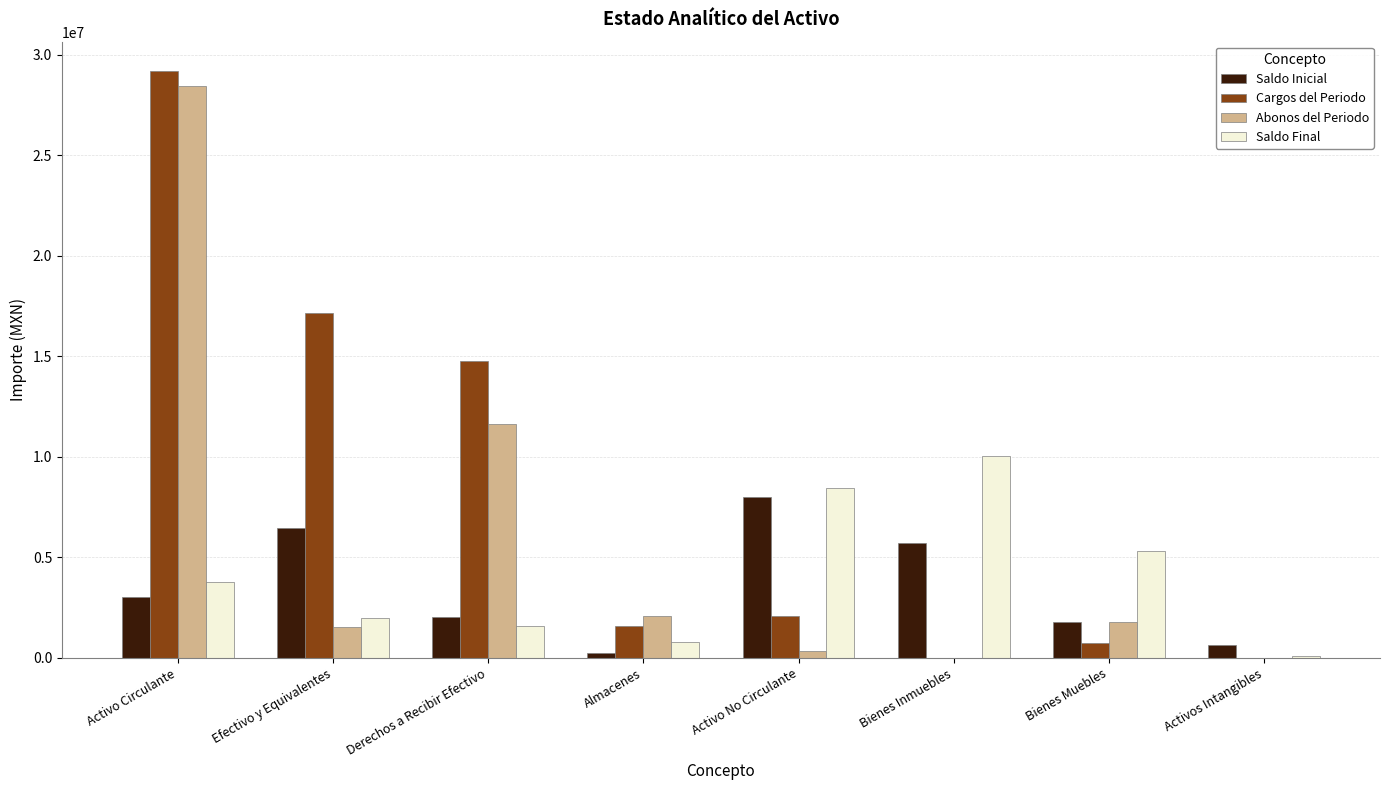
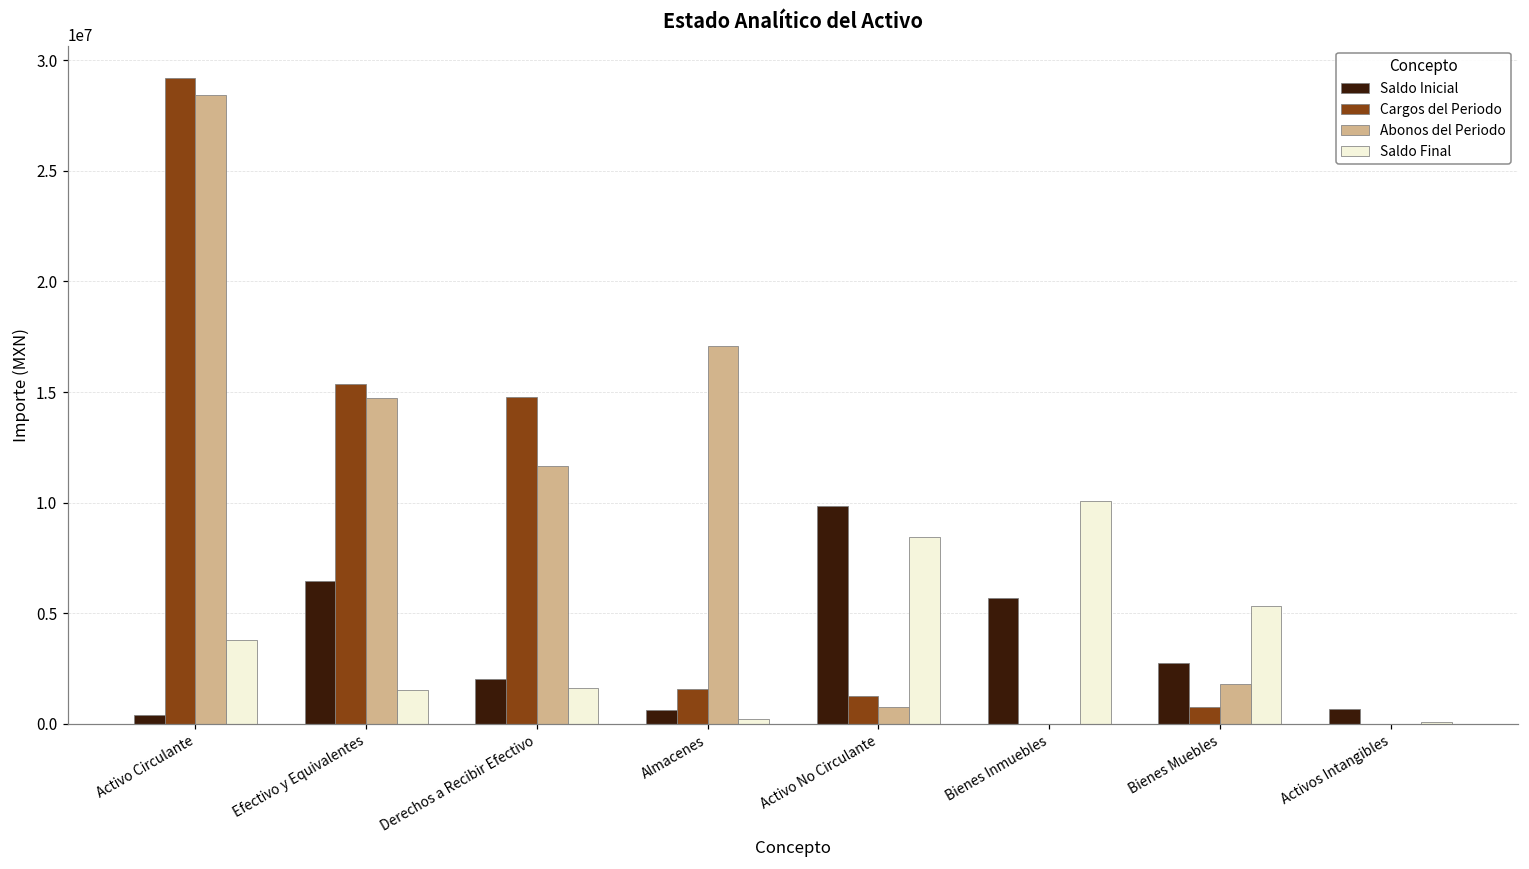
Saldo Inicial, Activo Circulante: 3000000 -> 400000
Cargos del Periodo, Efectivo y Equivalentes: 17100000 -> 15400000
Abonos del Periodo, Efectivo y Equivalentes: 1500000 -> 14700000
Saldo Final, Efectivo y Equivalentes: 2000000 -> 1500000
Saldo Inicial, Almacenes: 200000 -> 600000
Abonos del Periodo, Almacenes: 2100000 -> 17100000
Saldo Final, Almacenes: 800000 -> 200000
Saldo Inicial, Activo No Circulante: 8000000 -> 9800000
Cargos del Periodo, Activo No Circulante: 2100000 -> 1200000
Abonos del Periodo, Activo No Circulante: 300000 -> 800000
Saldo Inicial, Bienes Muebles: 1800000 -> 2700000
